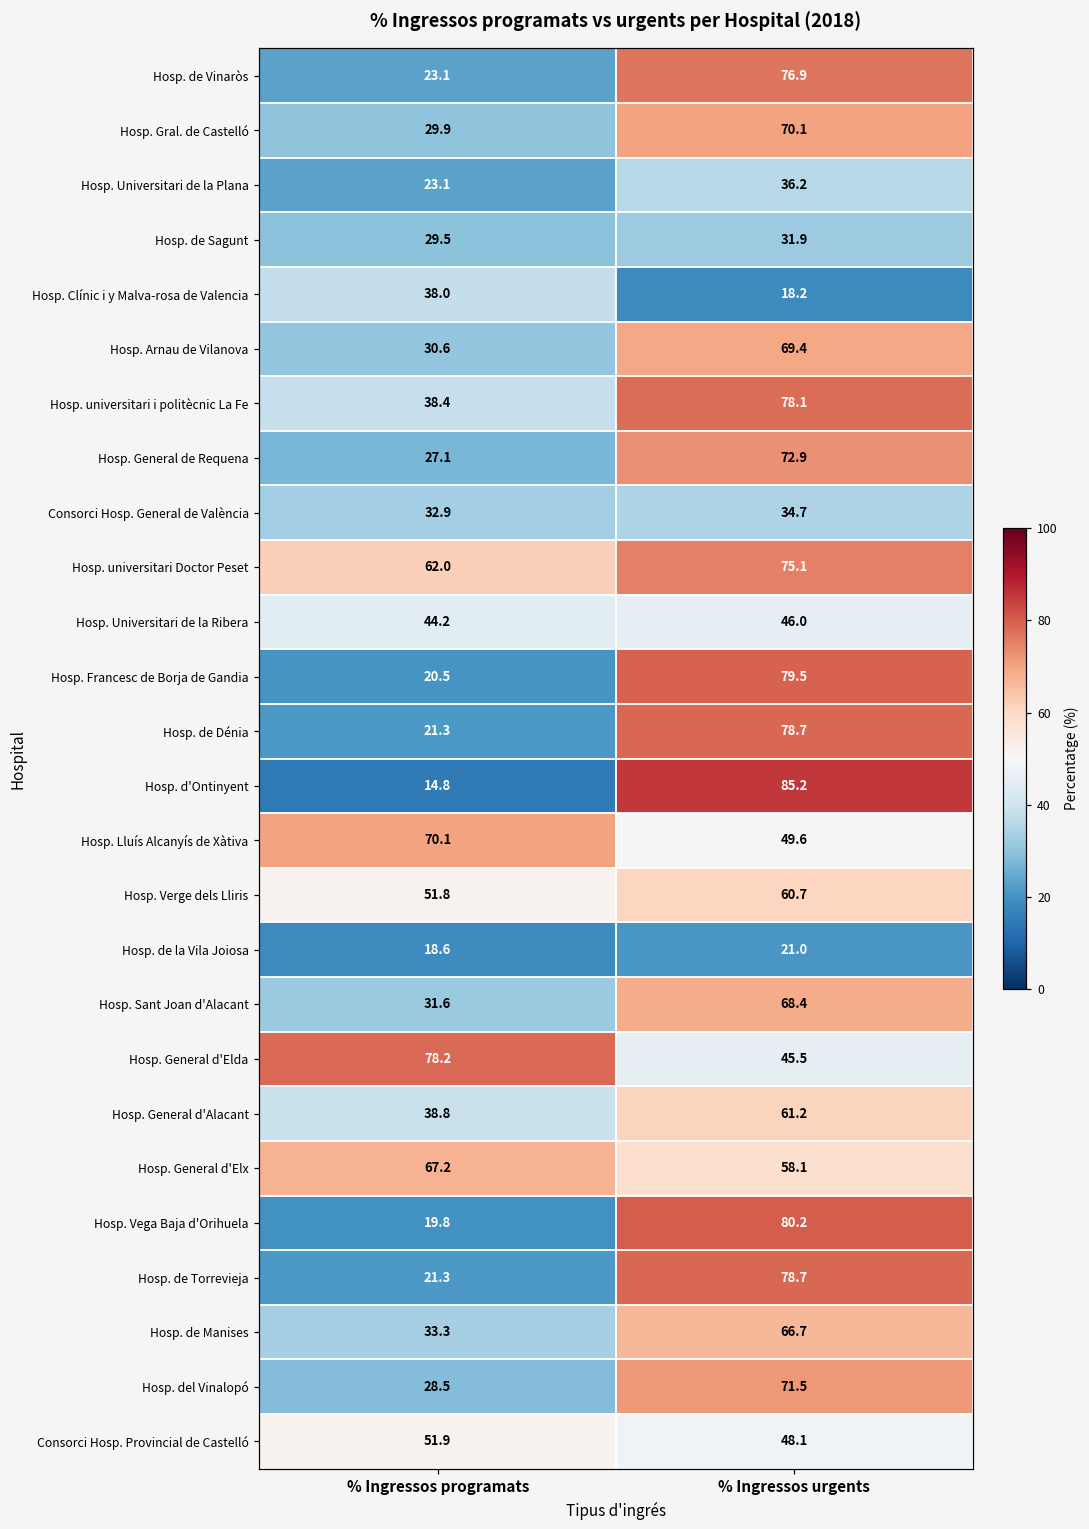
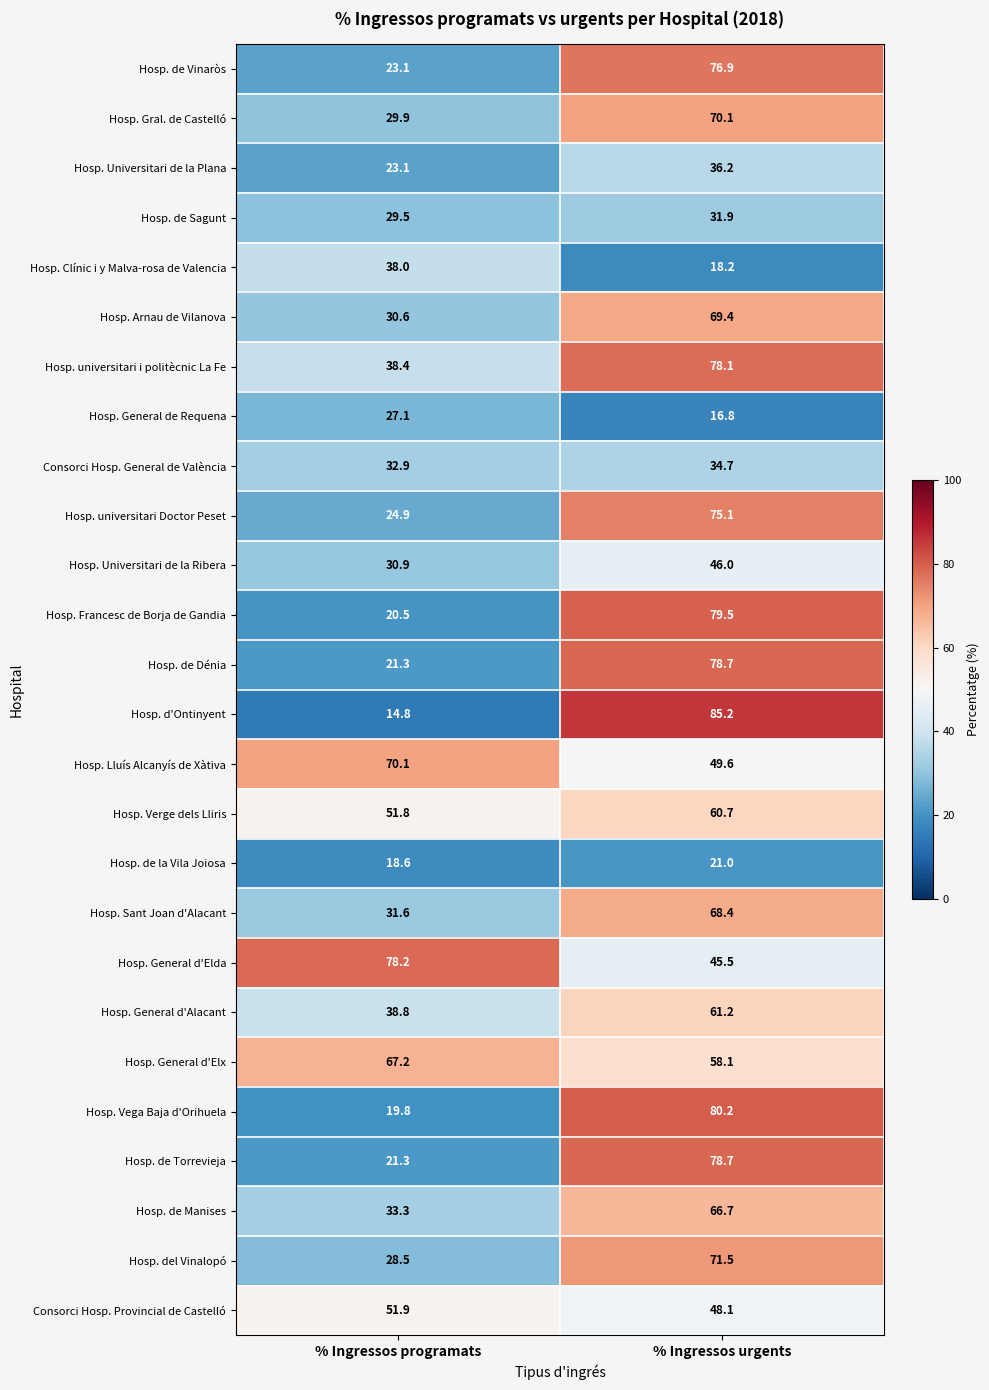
Hosp. General de Requena, % Ingressos urgents: 72.9 -> 16.8
Hosp. universitari Doctor Peset, % Ingressos programats: 62.0 -> 24.9
Hosp. Universitari de la Ribera, % Ingressos programats: 44.2 -> 30.9
